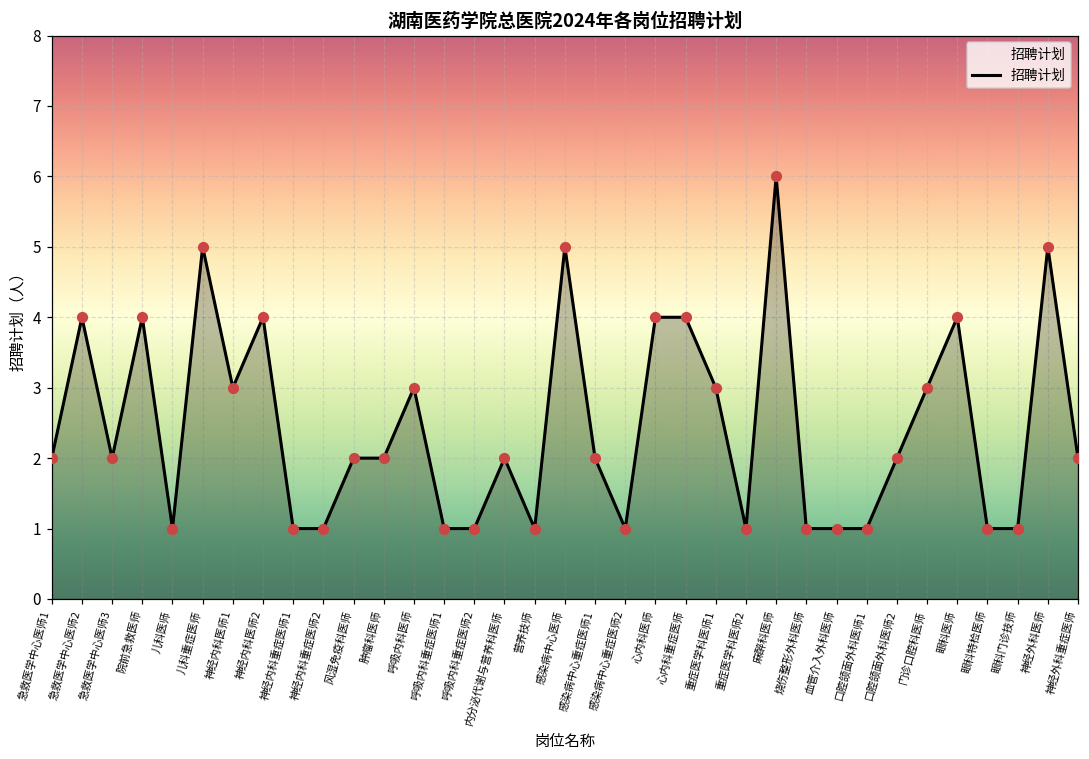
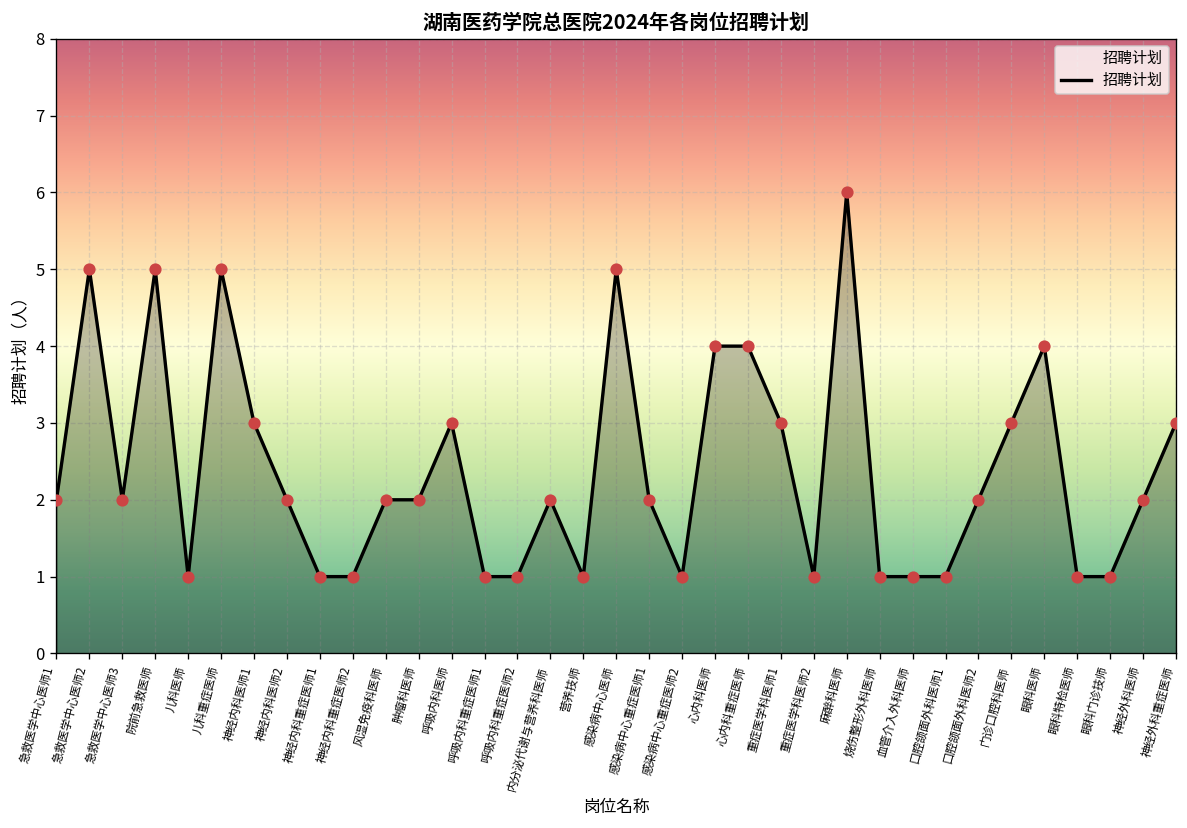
急救医学中心医师2: 4 -> 5
院前急救医师: 4 -> 5
神经内科医师2: 4 -> 2
神经外科医师: 5 -> 2
神经外科重症医师: 2 -> 3
